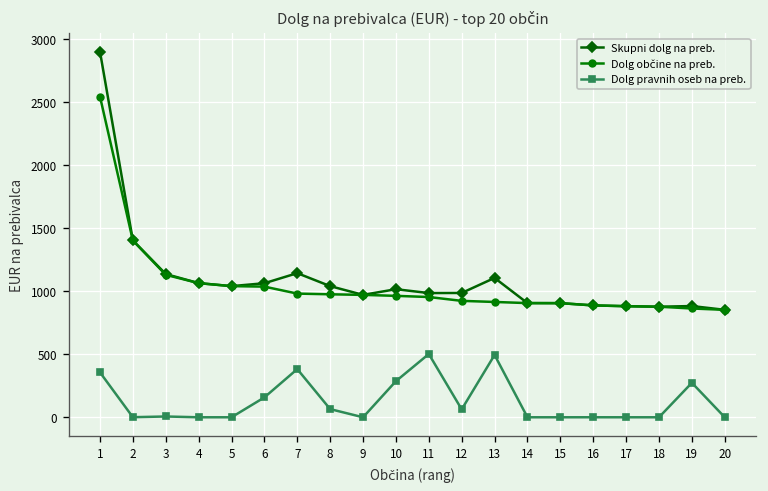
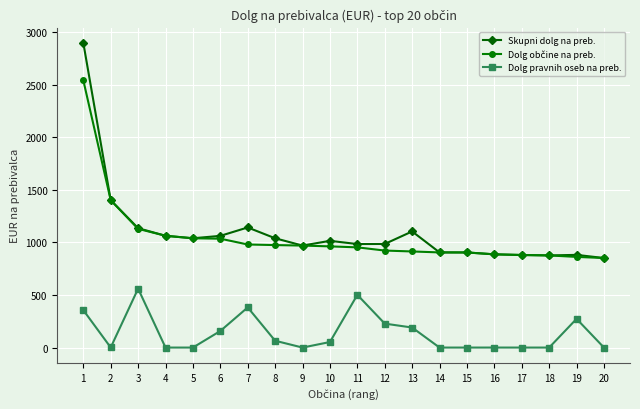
Dolg pravnih oseb na preb., 3: 10 -> 560
Dolg pravnih oseb na preb., 10: 290 -> 50
Dolg pravnih oseb na preb., 12: 60 -> 230
Dolg pravnih oseb na preb., 13: 490 -> 190
